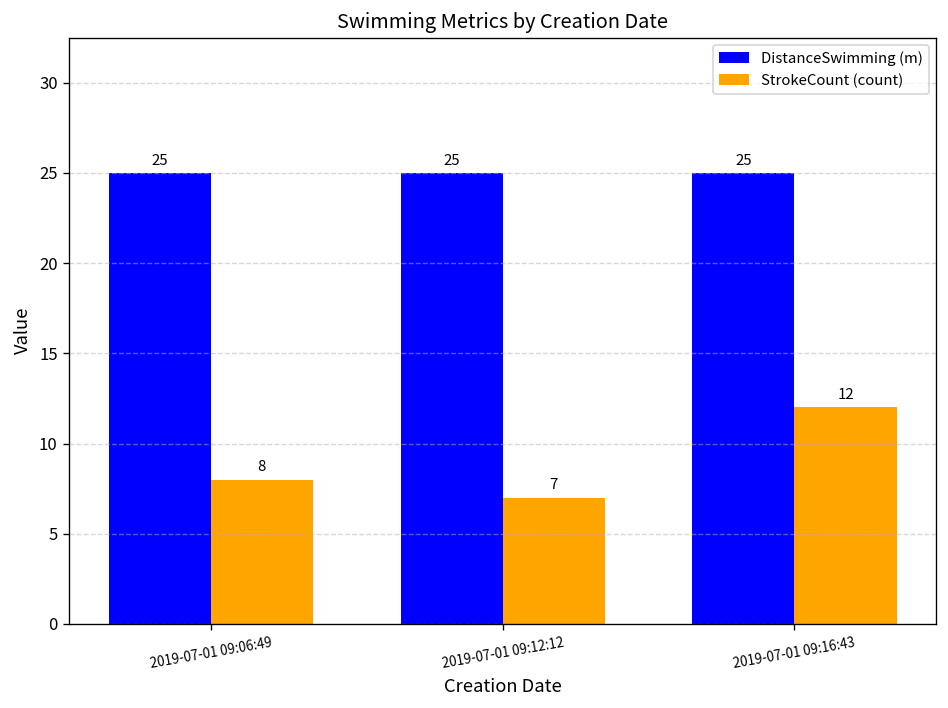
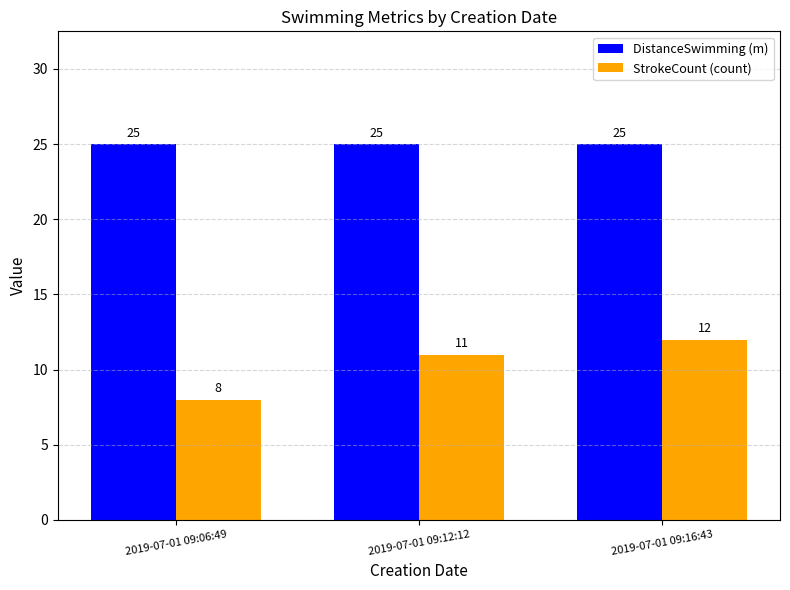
StrokeCount (count), 2019-07-01 09:12:12: 7 -> 11
